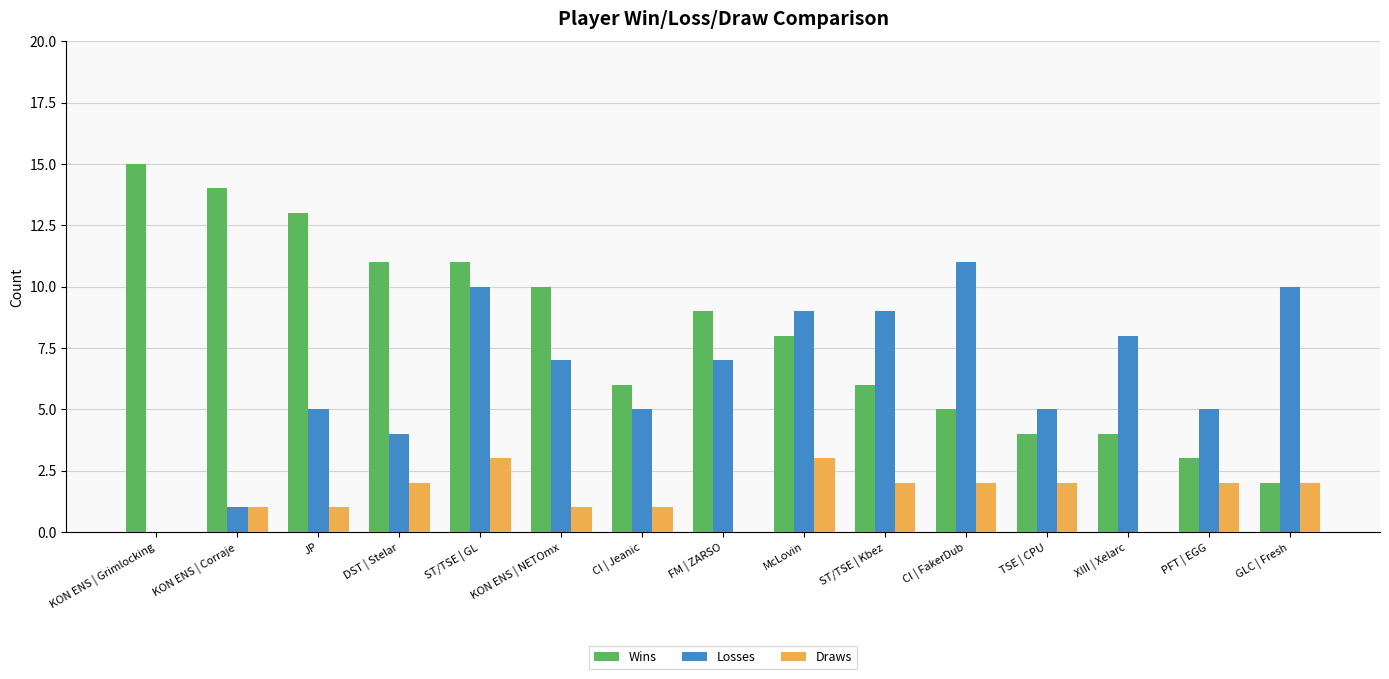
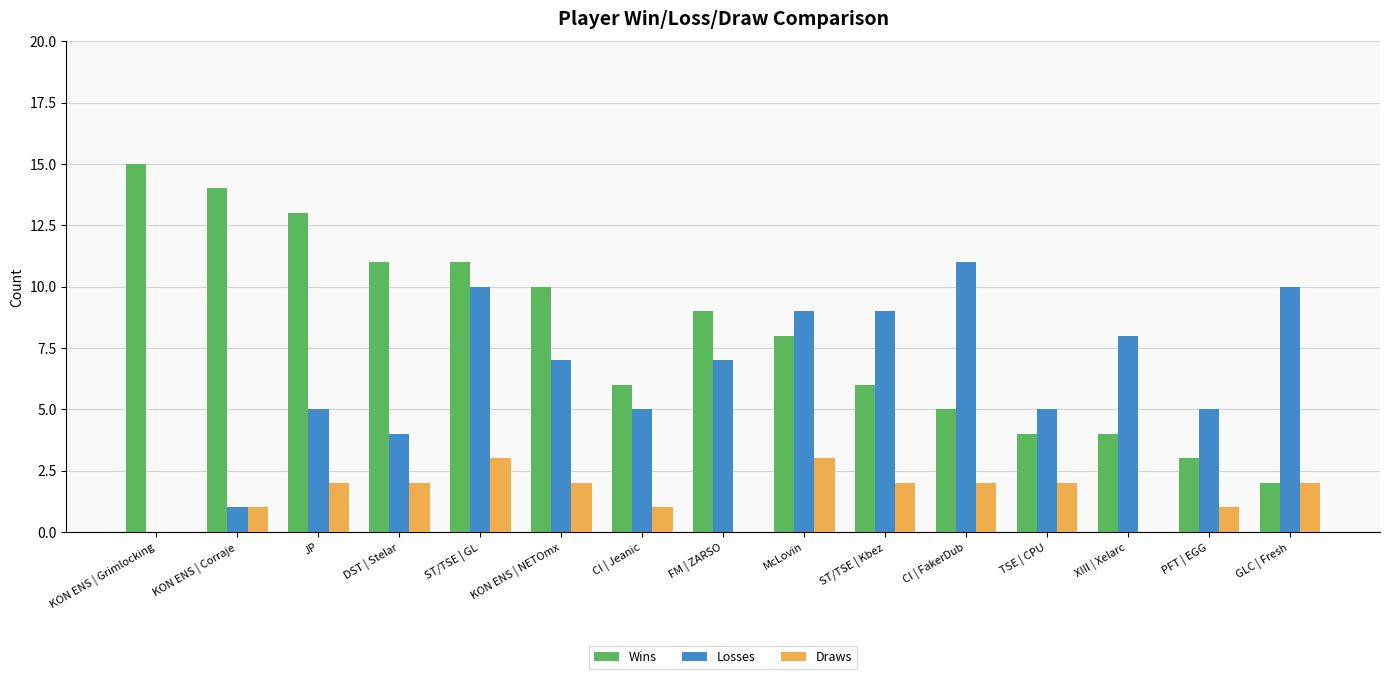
Draws, JP: 1 -> 2
Draws, KON ENS | NETOmx: 1 -> 2
Draws, PFT | EGG: 2 -> 1
